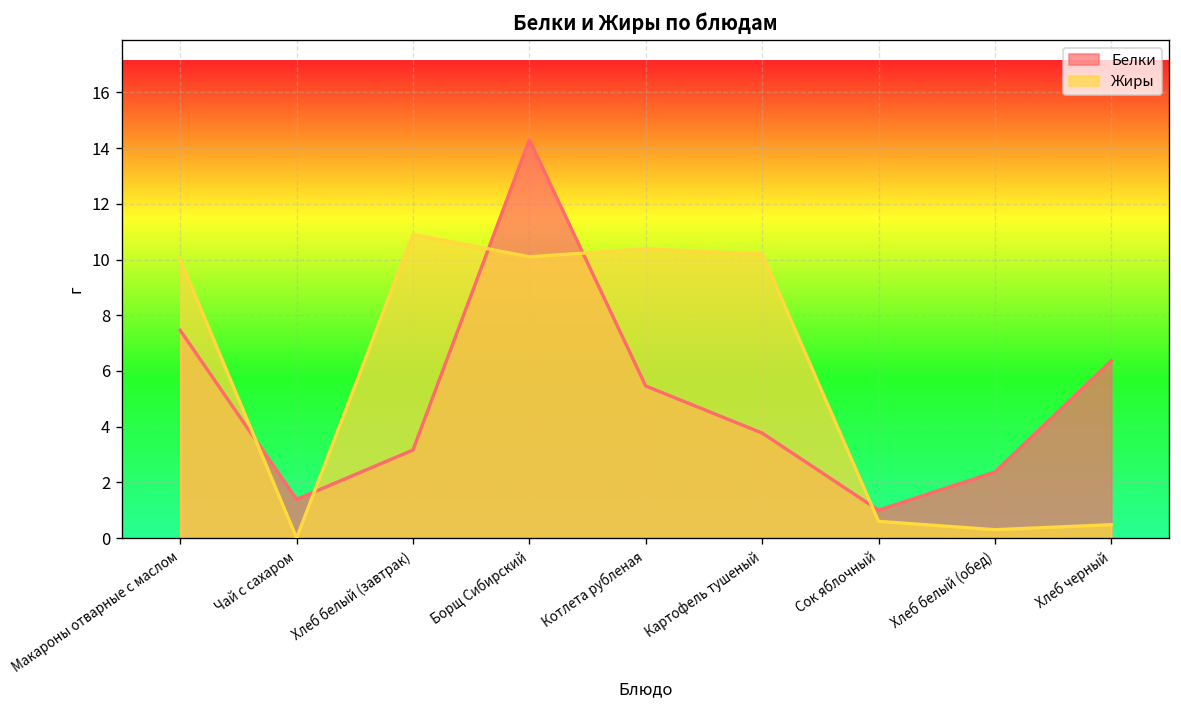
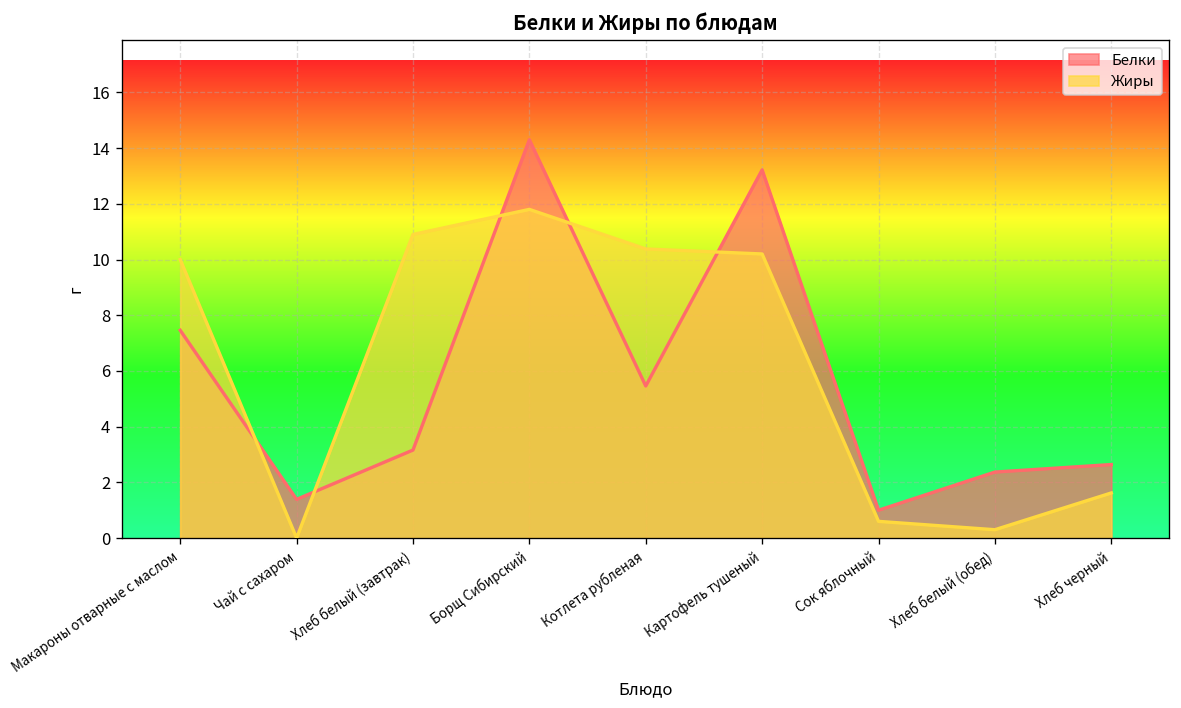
Жиры, Борщ Сибирский: 10.1 -> 11.8
Белки, Картофель тушеный: 3.8 -> 13.2
Белки, Хлеб черный: 6.4 -> 2.6
Жиры, Хлеб черный: 0.5 -> 1.6
